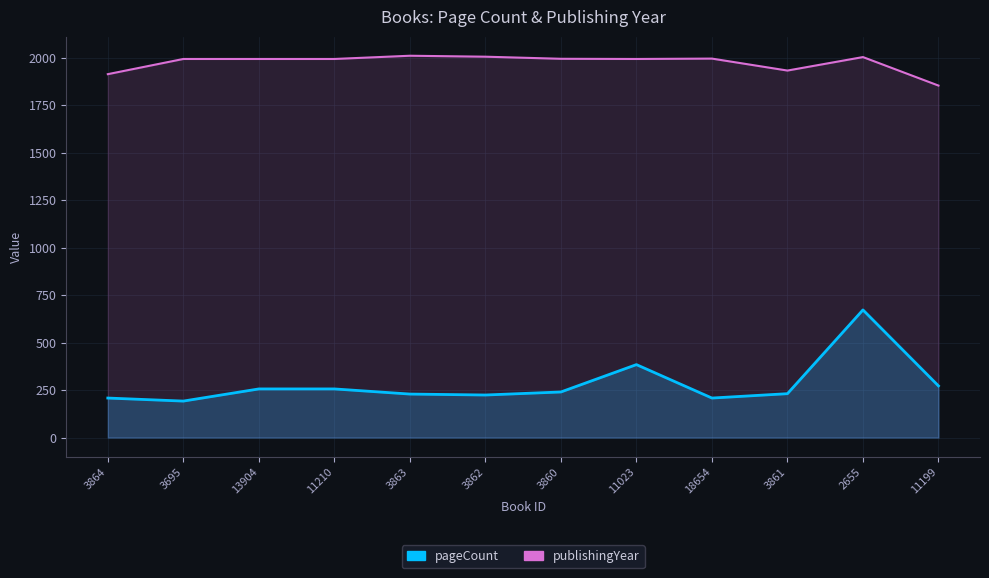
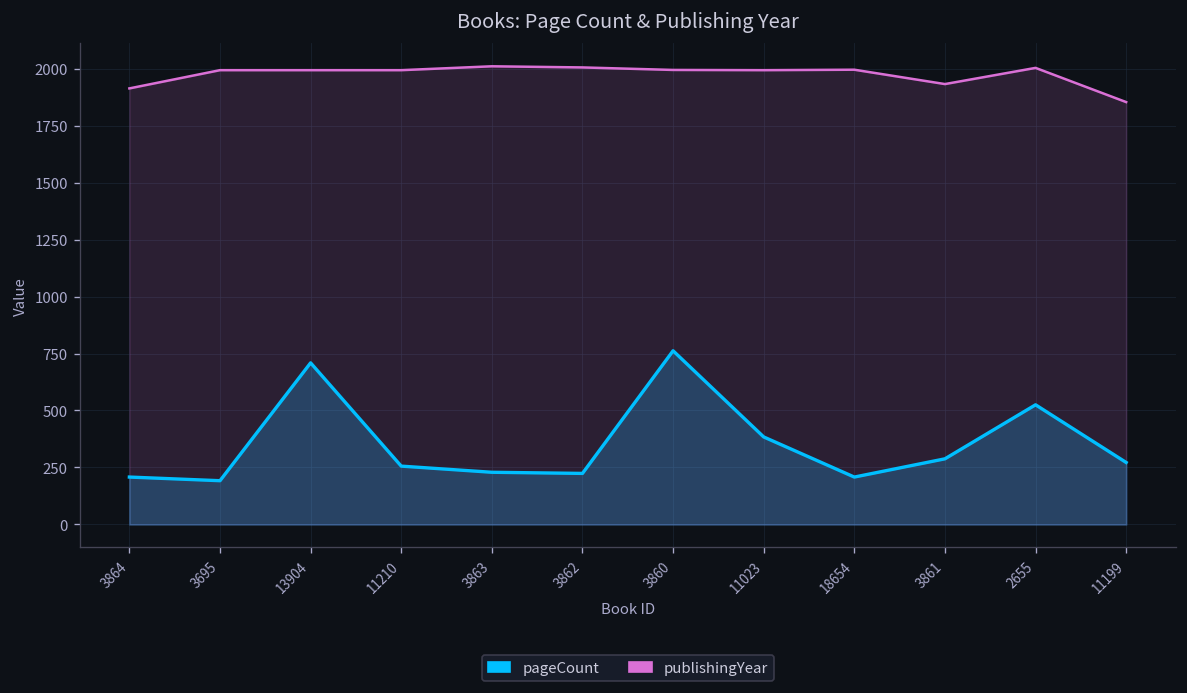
pageCount, 13904: 260 -> 710
pageCount, 3860: 240 -> 760
pageCount, 3861: 230 -> 290
pageCount, 2655: 670 -> 530
